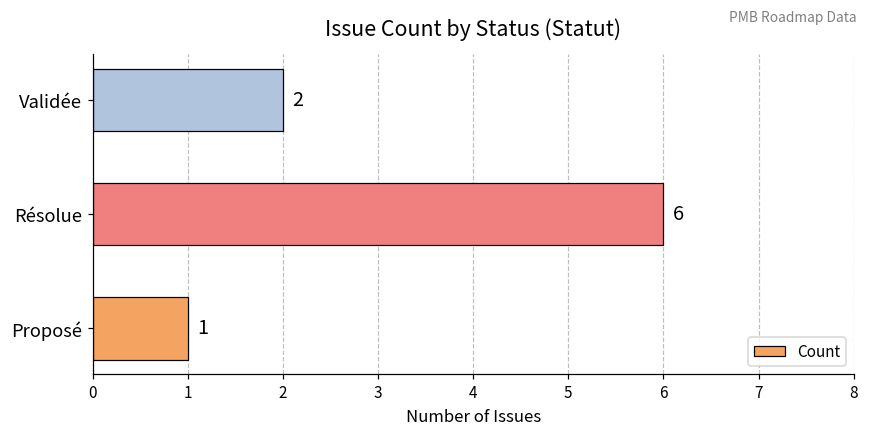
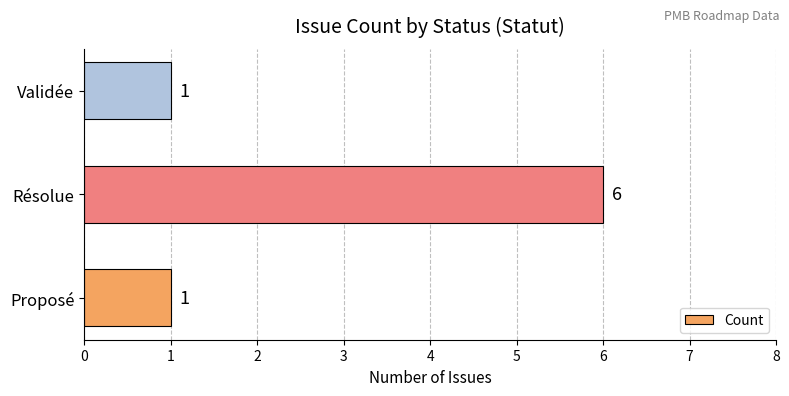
Validée: 2 -> 1
